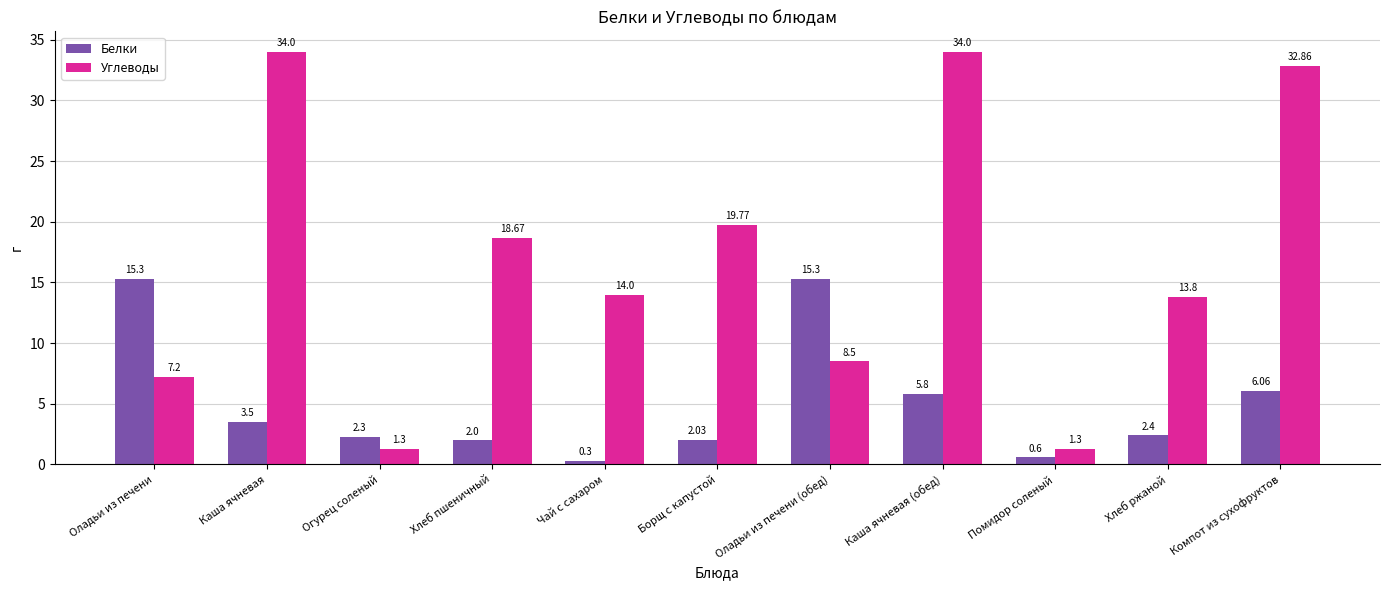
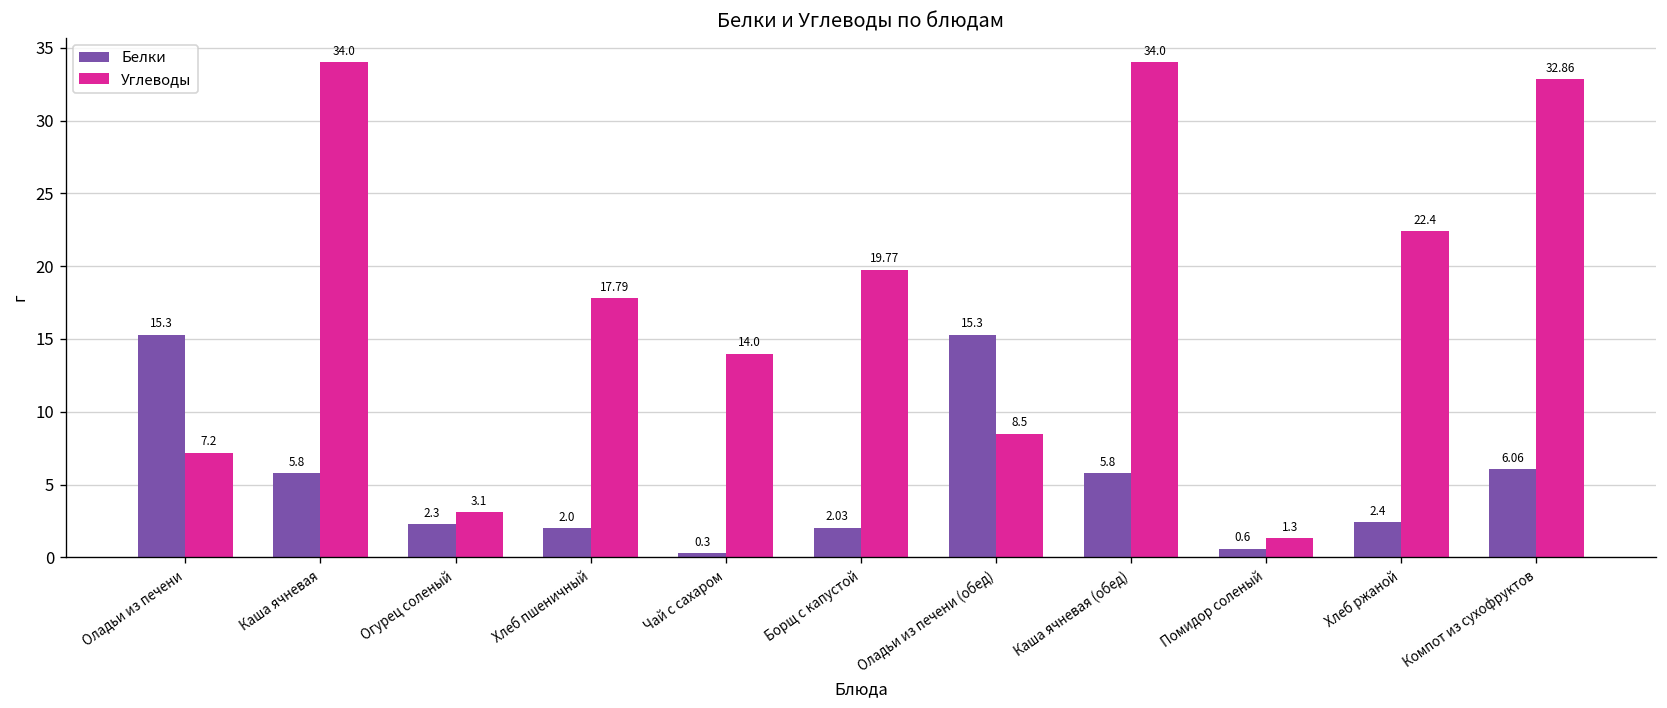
Белки, Каша ячневая: 3.5 -> 5.8
Углеводы, Огурец соленый: 1.3 -> 3.1
Углеводы, Хлеб пшеничный: 18.67 -> 17.79
Углеводы, Хлеб ржаной: 13.8 -> 22.4
